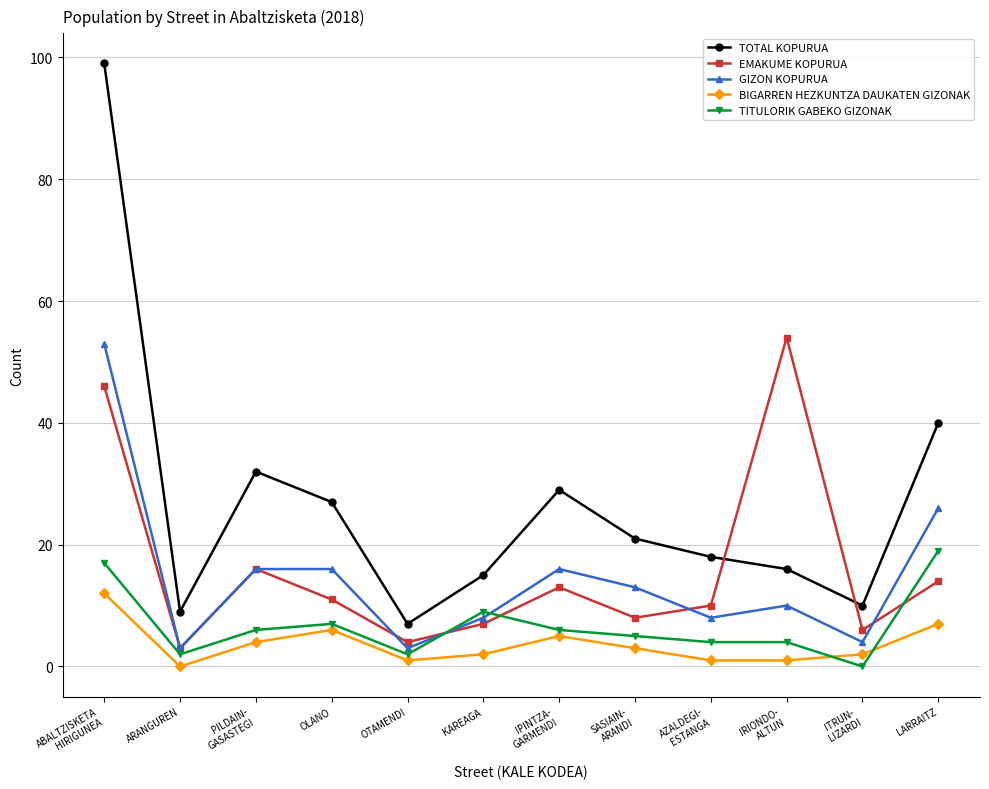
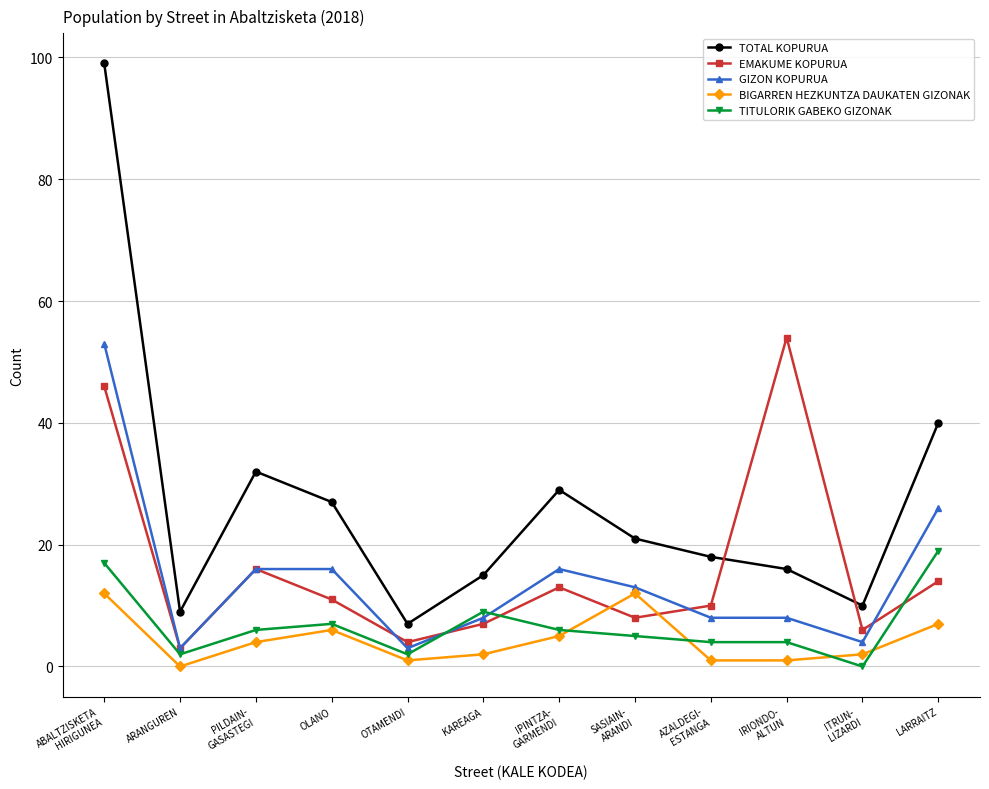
BIGARREN HEZKUNTZA DAUKATEN GIZONAK, SASIAIN- ARANDI: 3 -> 12
GIZON KOPURUA, IRIONDO- ALTUN: 10 -> 8
